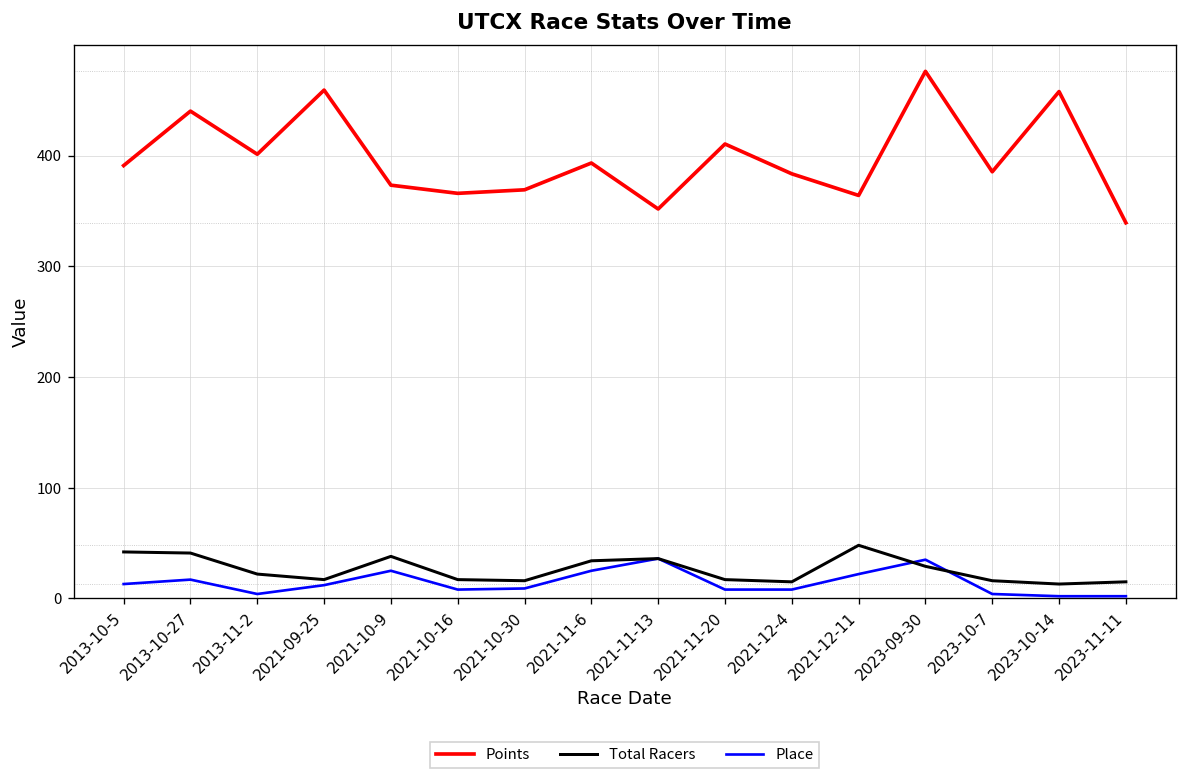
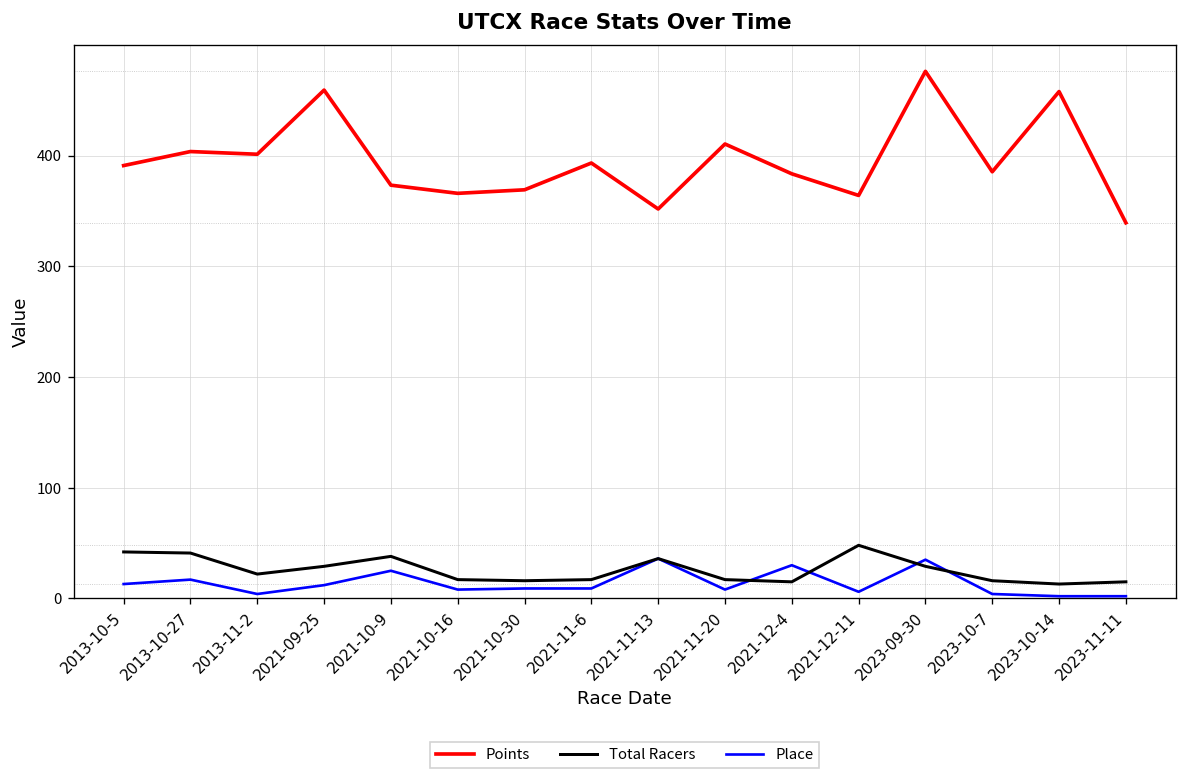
Points, 2013-10-27: 440 -> 400
Total Racers, 2021-09-25: 20 -> 30
Total Racers, 2021-11-6: 30 -> 20
Place, 2021-11-6: 30 -> 10
Place, 2021-12-4: 10 -> 30
Place, 2021-12-11: 20 -> 10
